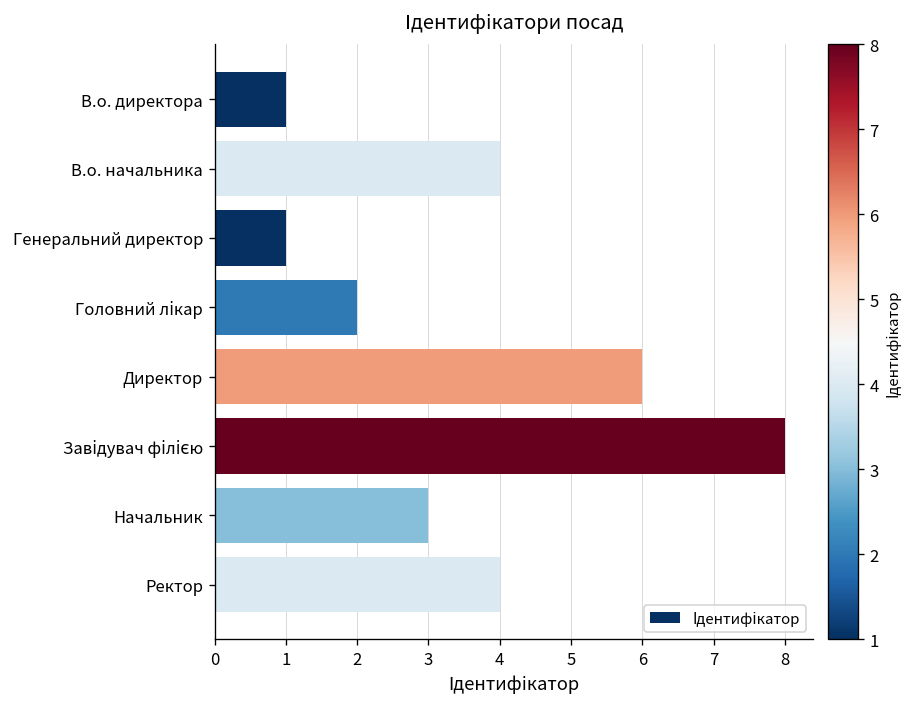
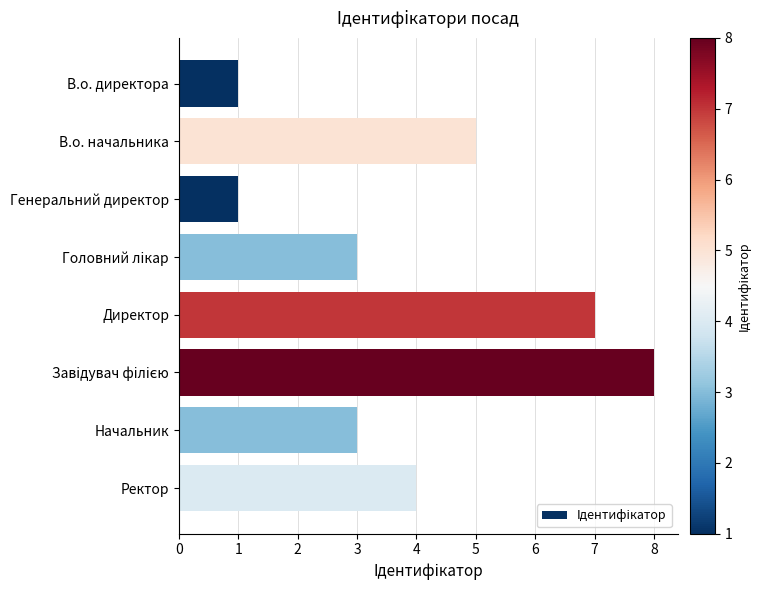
В.о. начальника: 4 -> 5
Головний лікар: 2 -> 3
Директор: 6 -> 7
